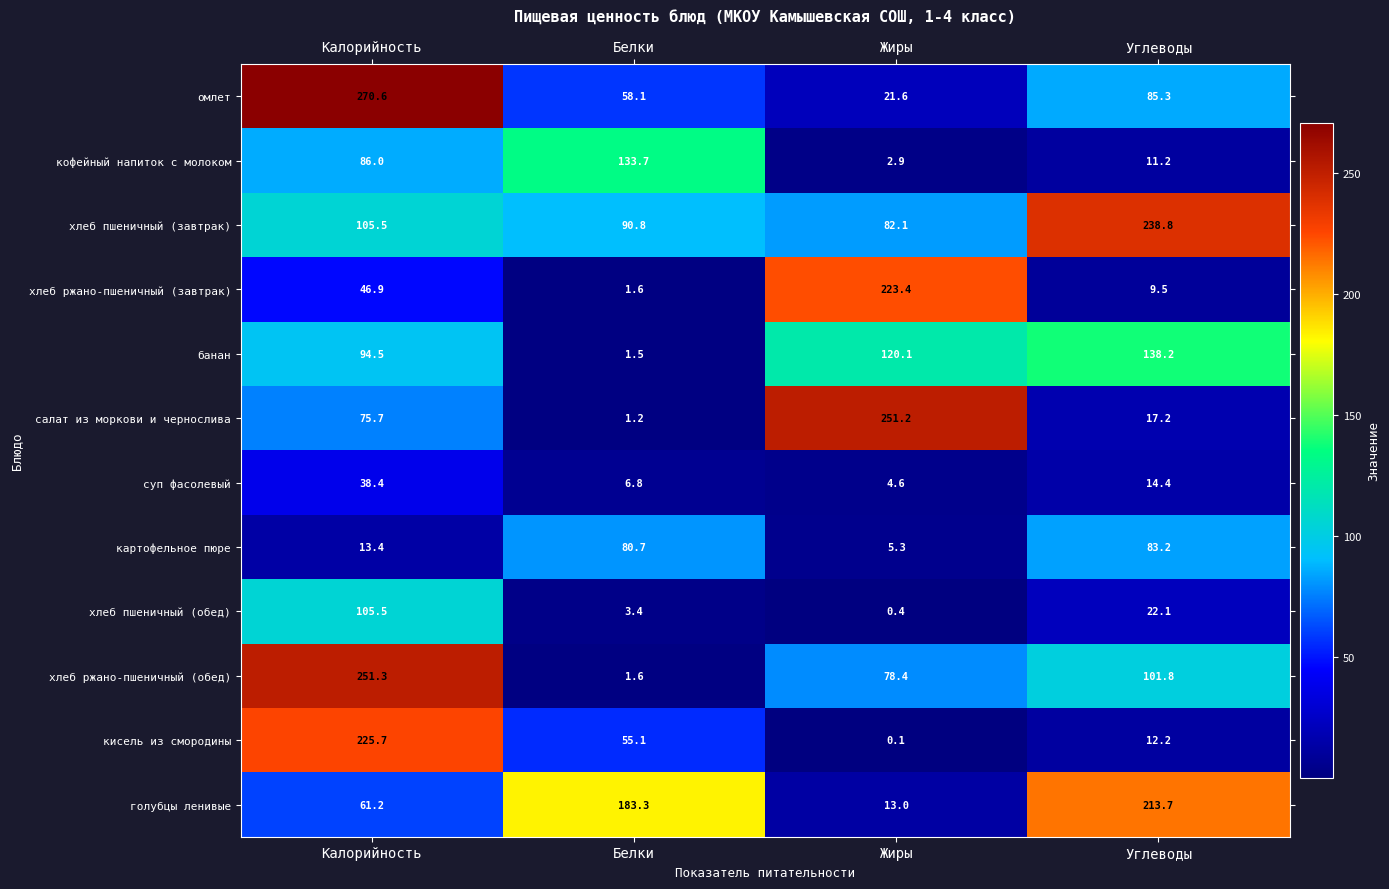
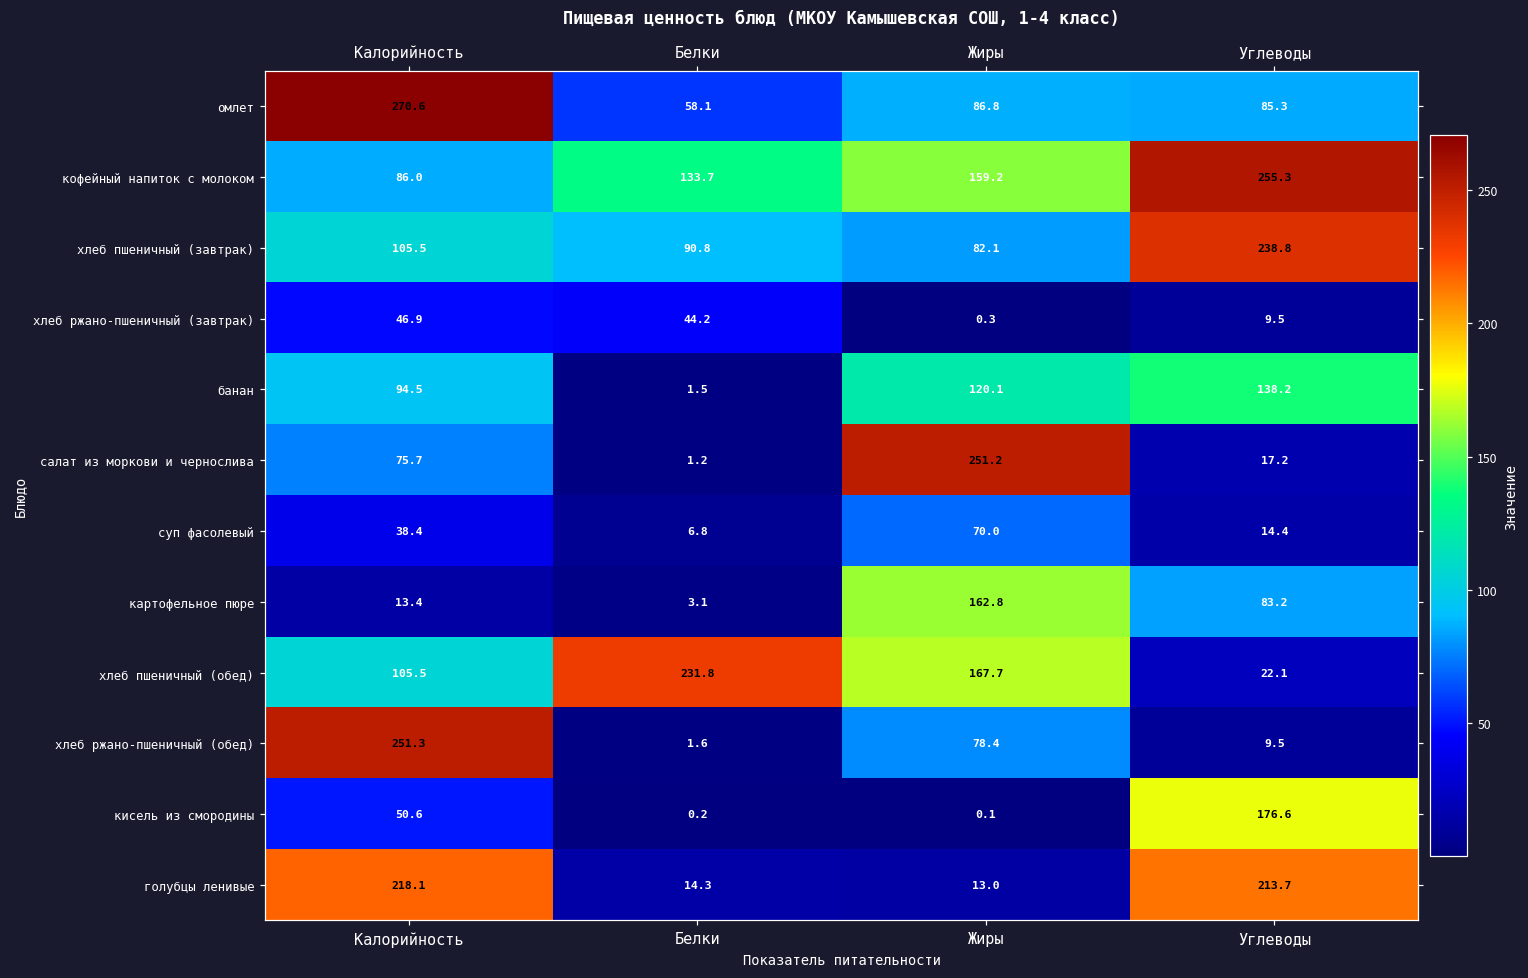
омлет, Жиры: 21.6 -> 86.8
кофейный напиток с молоком, Жиры: 2.9 -> 159.2
кофейный напиток с молоком, Углеводы: 11.2 -> 255.3
хлеб ржано-пшеничный (завтрак), Белки: 1.6 -> 44.2
хлеб ржано-пшеничный (завтрак), Жиры: 223.4 -> 0.3
суп фасолевый, Жиры: 4.6 -> 70.0
картофельное пюре, Белки: 80.7 -> 3.1
картофельное пюре, Жиры: 5.3 -> 162.8
хлеб пшеничный (обед), Белки: 3.4 -> 231.8
хлеб пшеничный (обед), Жиры: 0.4 -> 167.7
хлеб ржано-пшеничный (обед), Углеводы: 101.8 -> 9.5
кисель из смородины, Калорийность: 225.7 -> 50.6
кисель из смородины, Белки: 55.1 -> 0.2
кисель из смородины, Углеводы: 12.2 -> 176.6
голубцы ленивые, Калорийность: 61.2 -> 218.1
голубцы ленивые, Белки: 183.3 -> 14.3
